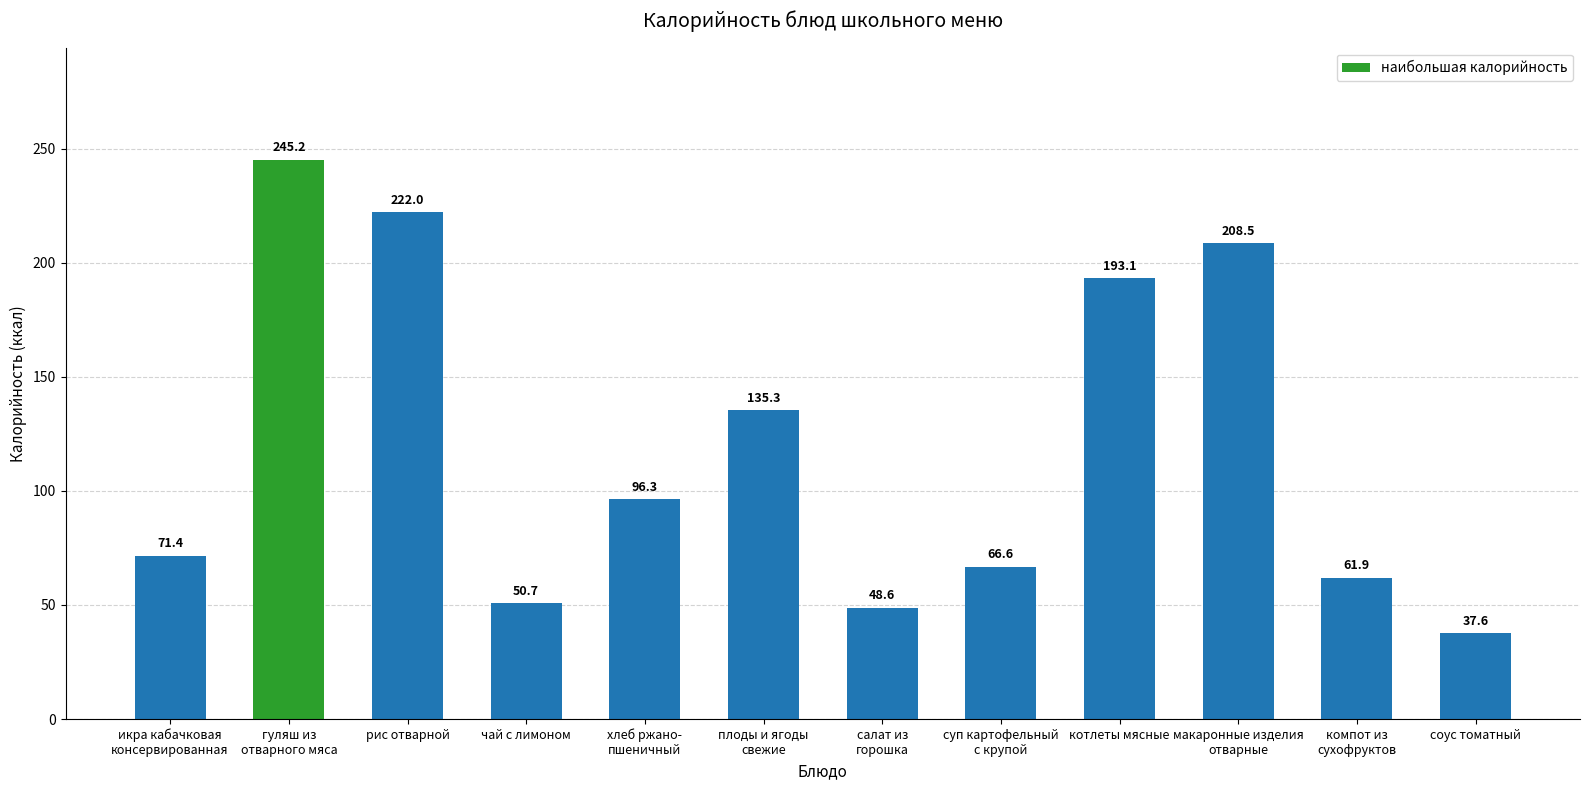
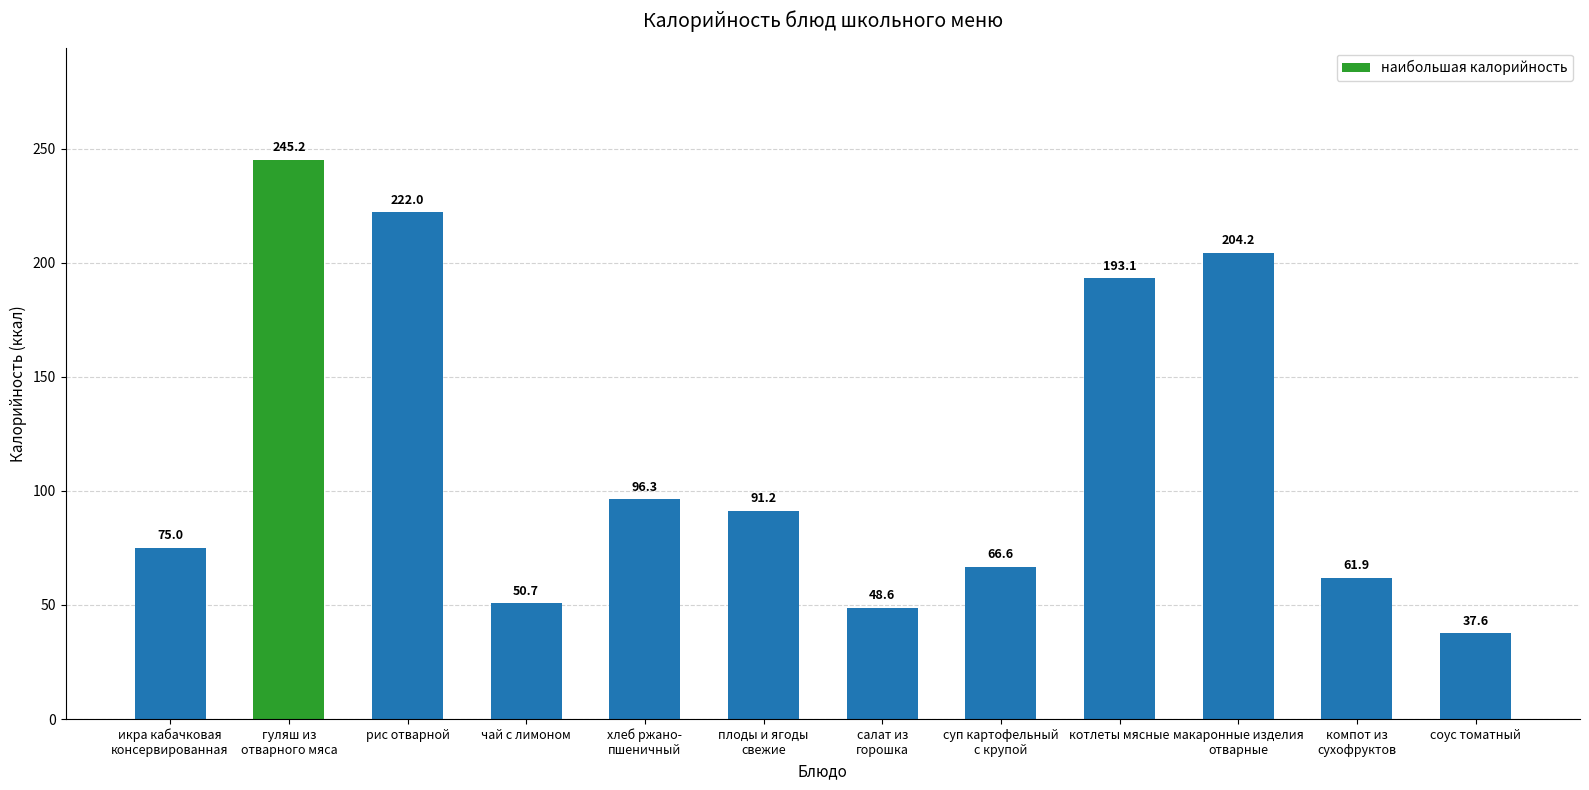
икра кабачковая консервированная: 71.4 -> 75.0
плоды и ягоды свежие: 135.3 -> 91.2
макаронные изделия отварные: 208.5 -> 204.2
